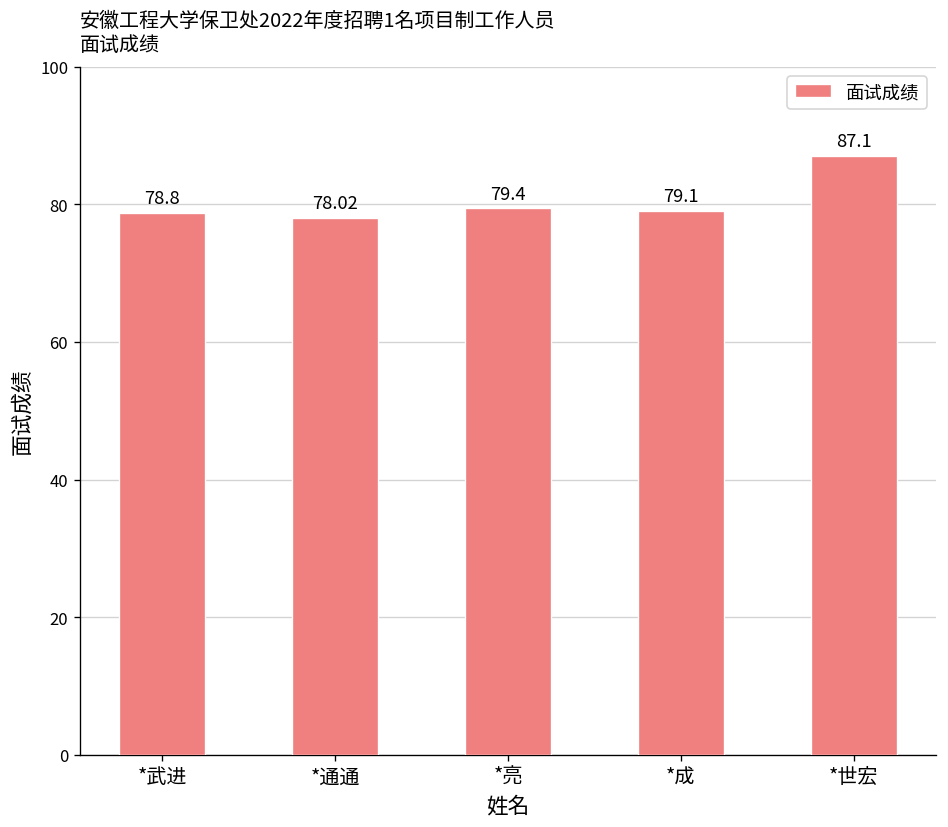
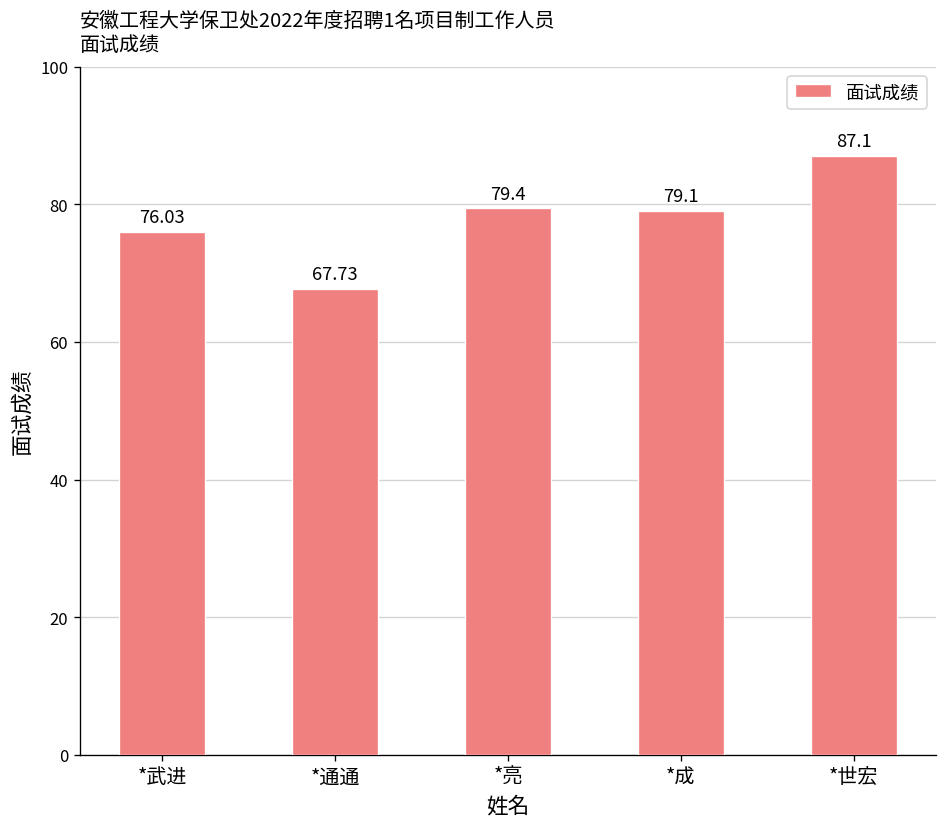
*武进: 78.8 -> 76.03
*通通: 78.02 -> 67.73
